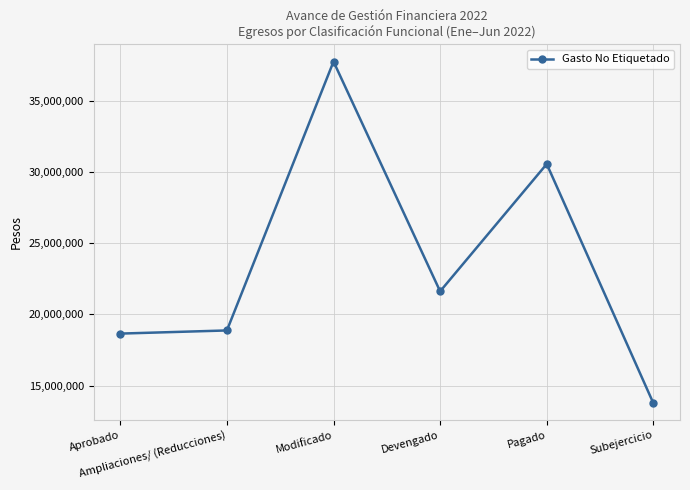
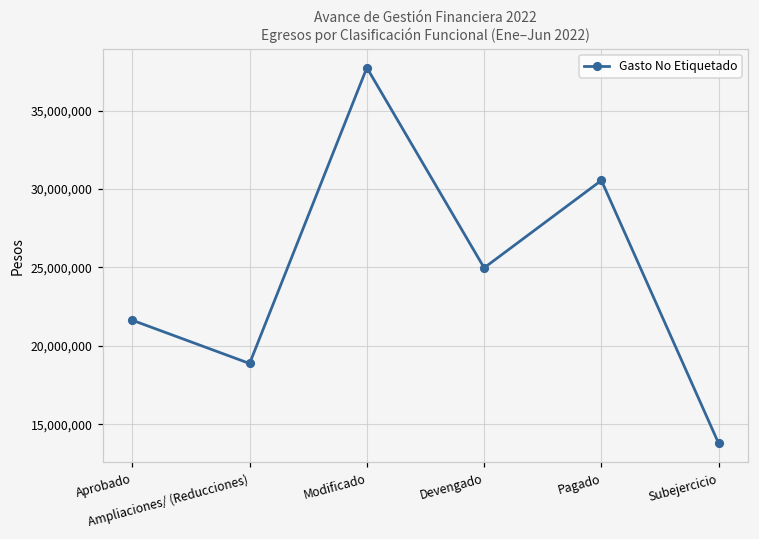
Aprobado: 18,700,000 -> 21,600,000
Devengado: 21,600,000 -> 25,000,000
